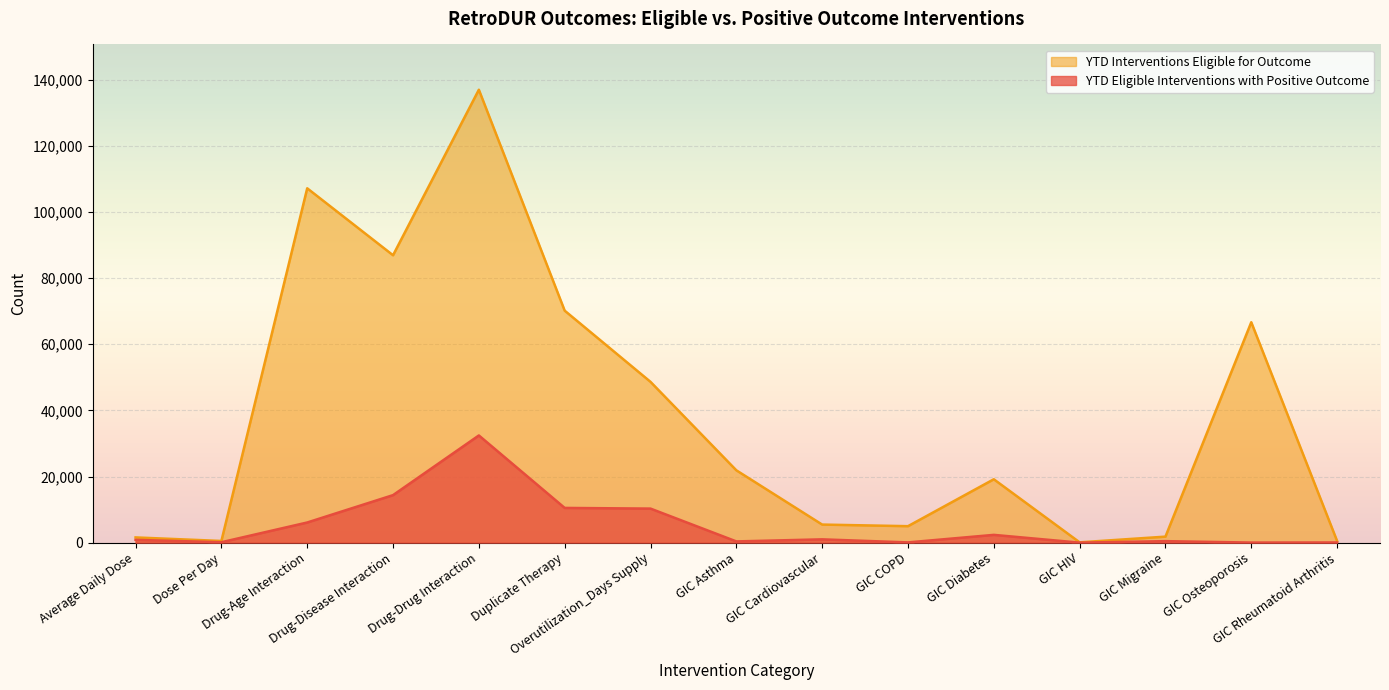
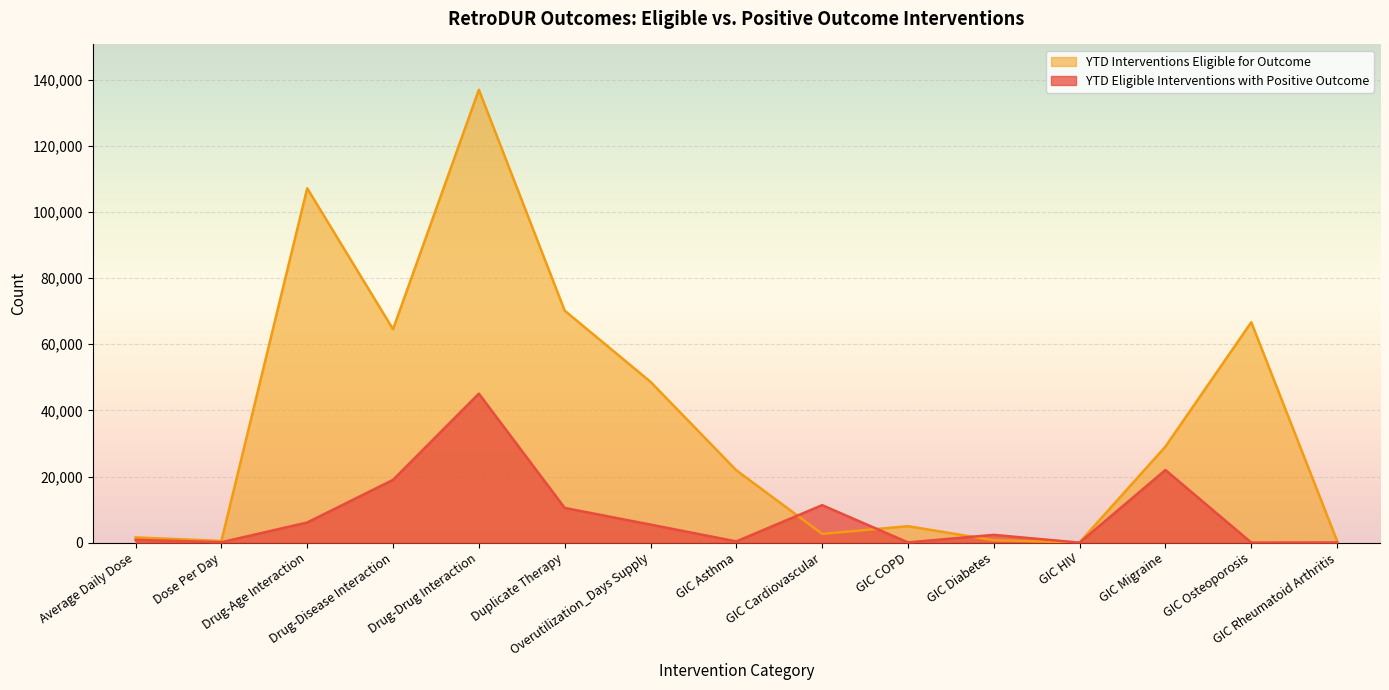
YTD Interventions Eligible for Outcome, Drug-Disease Interaction: 87,000 -> 65,000
YTD Eligible Interventions with Positive Outcome, Drug-Disease Interaction: 14,000 -> 19,000
YTD Eligible Interventions with Positive Outcome, Drug-Drug Interaction: 32,000 -> 45,000
YTD Eligible Interventions with Positive Outcome, Overutilization_Days Supply: 10,000 -> 5,000
YTD Interventions Eligible for Outcome, GIC Cardiovascular: 5,000 -> 3,000
YTD Eligible Interventions with Positive Outcome, GIC Cardiovascular: 1,000 -> 11,000
YTD Interventions Eligible for Outcome, GIC Diabetes: 19,000 -> 1,000
YTD Interventions Eligible for Outcome, GIC Migraine: 2,000 -> 29,000
YTD Eligible Interventions with Positive Outcome, GIC Migraine: 0 -> 22,000
